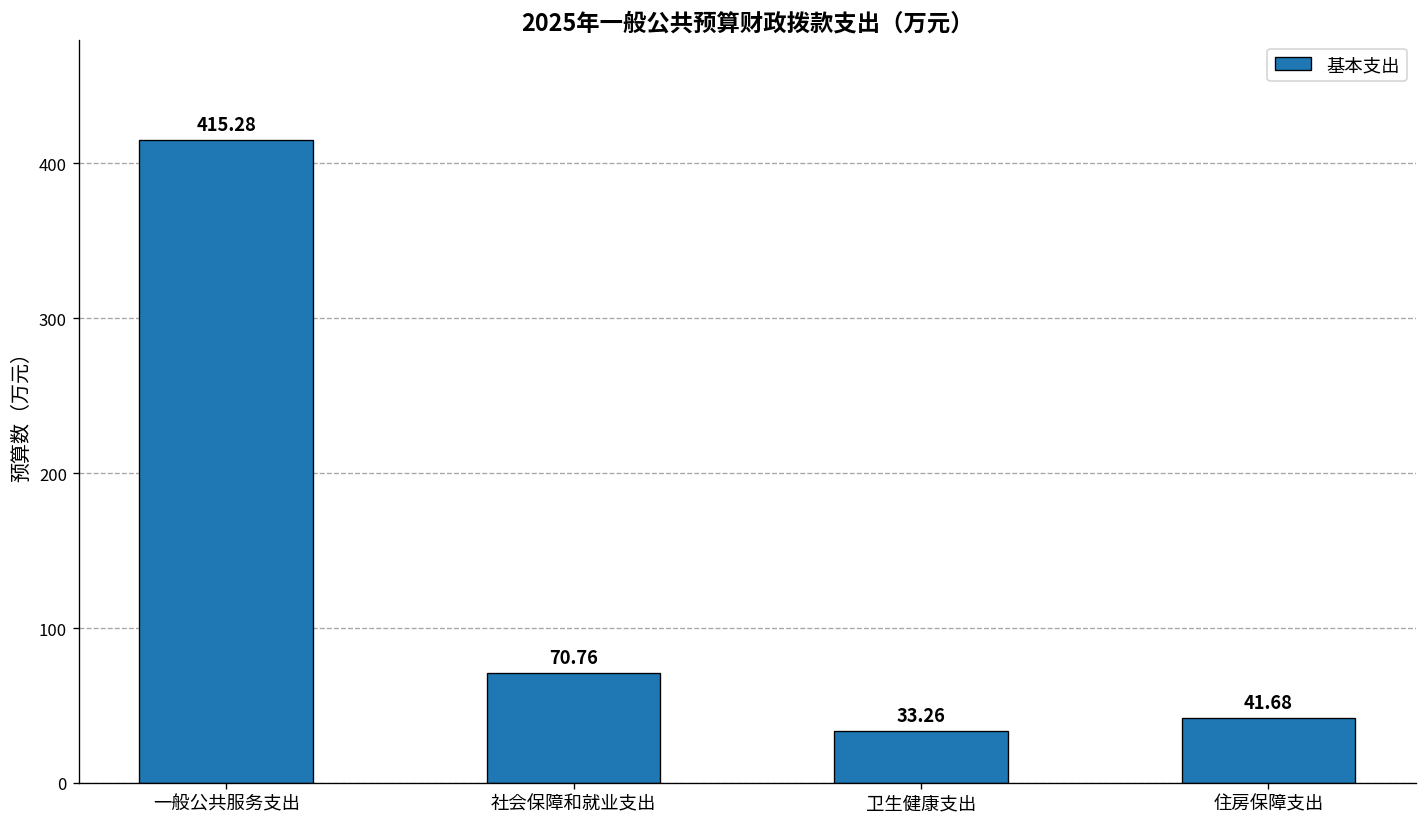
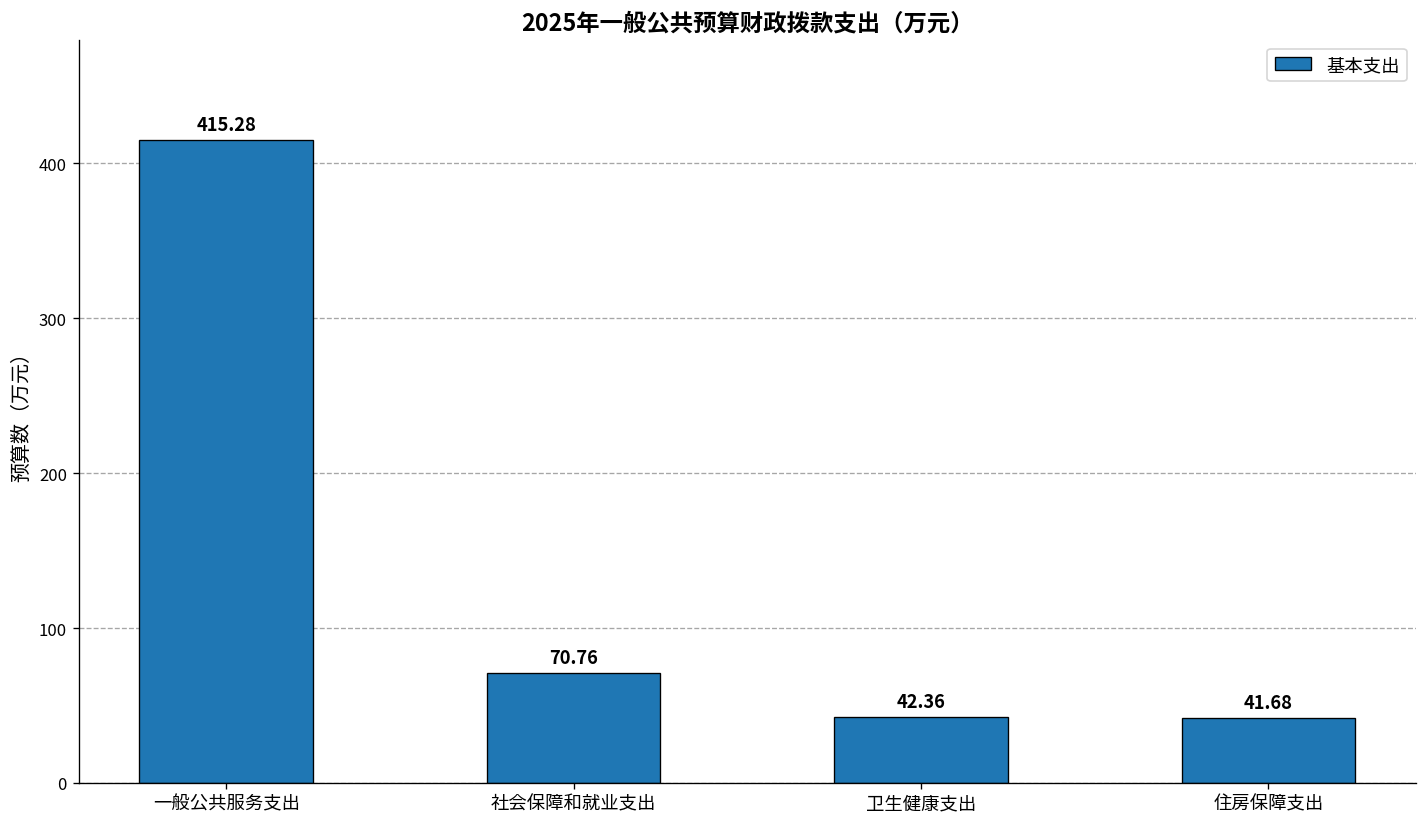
卫生健康支出: 33.26 -> 42.36
